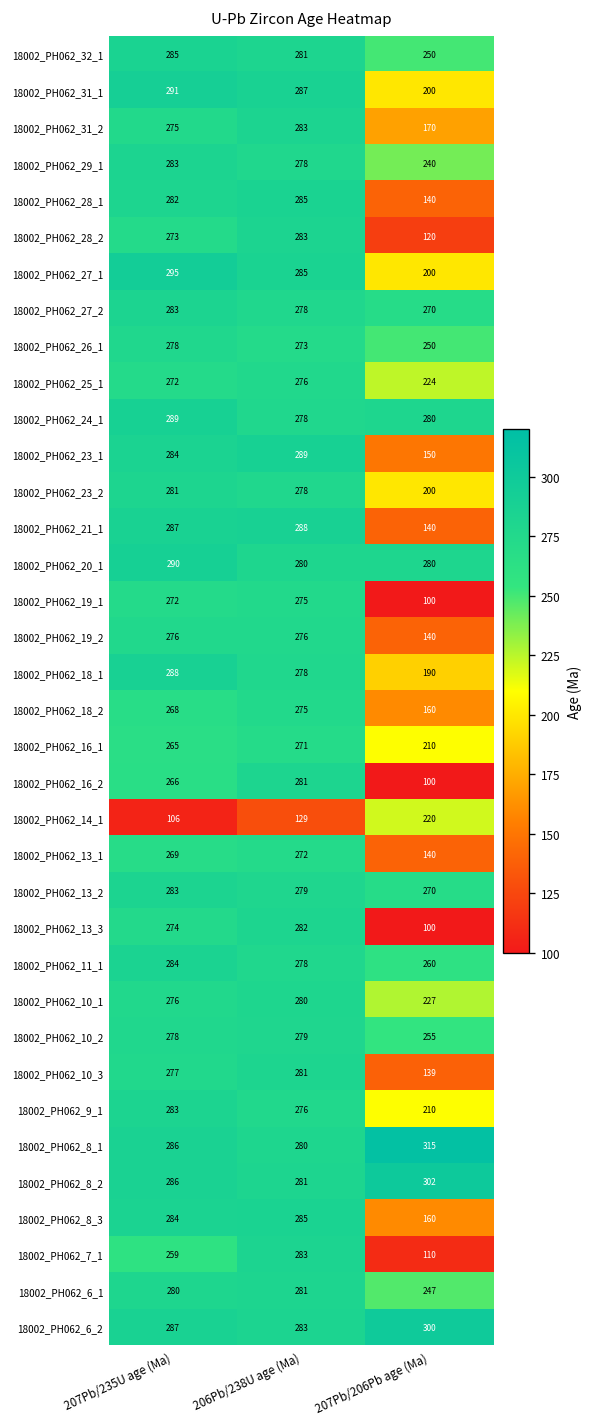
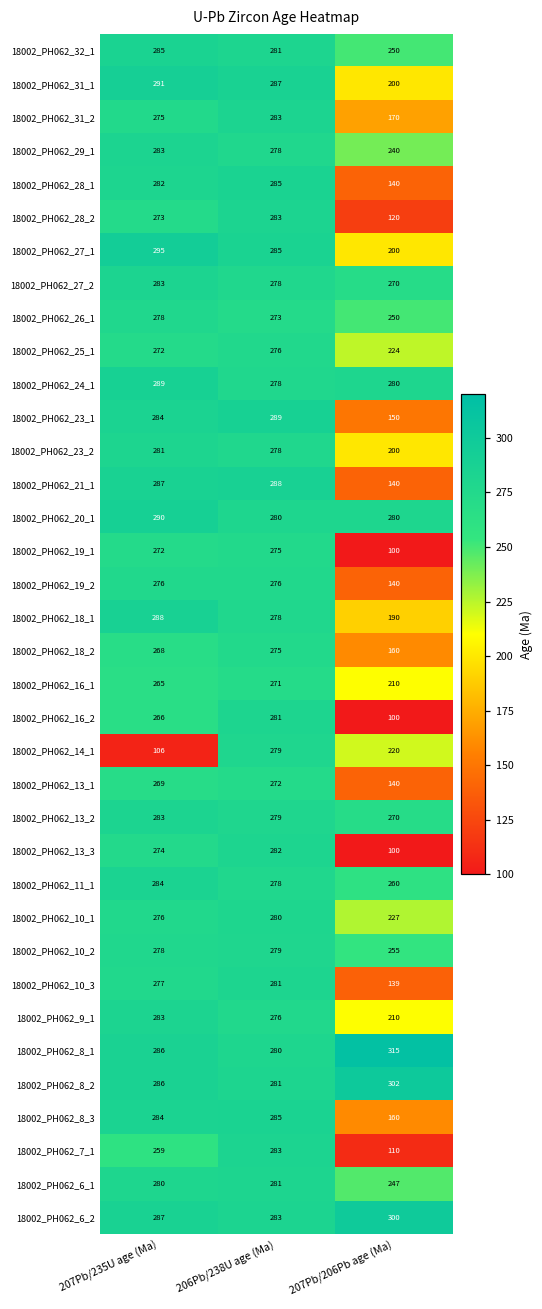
18002_PH062_14_1, 206Pb/238U age (Ma): 129 -> 279
